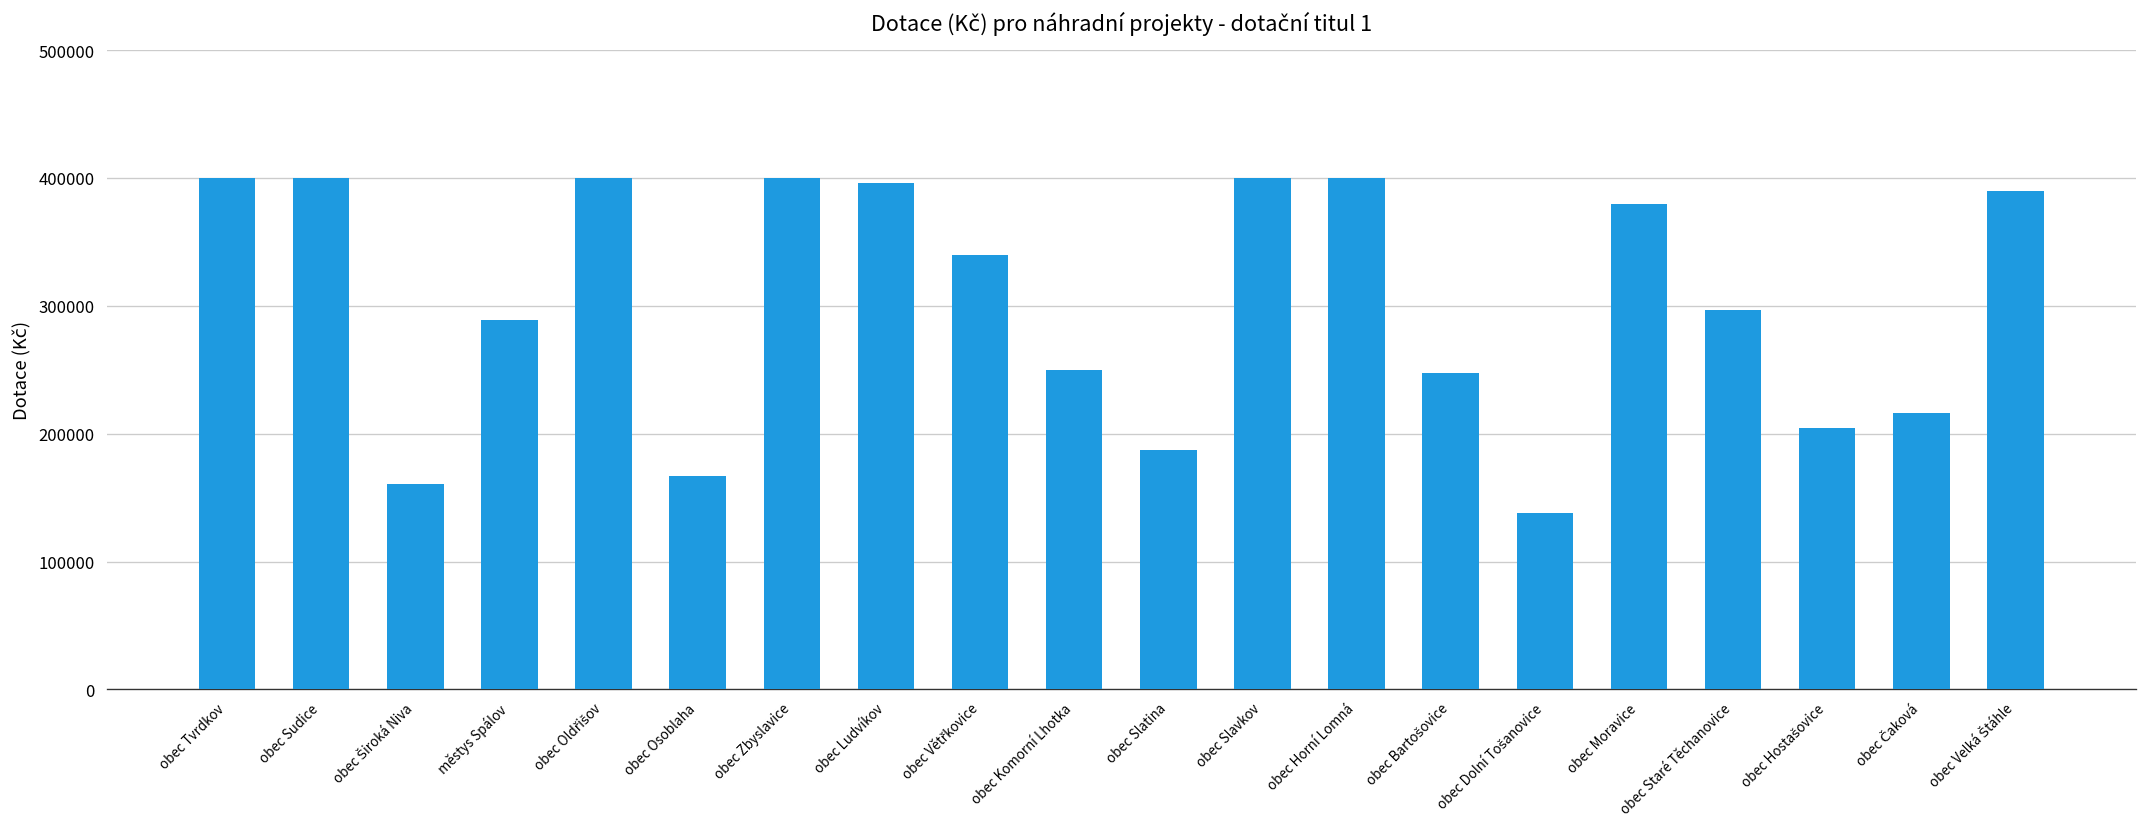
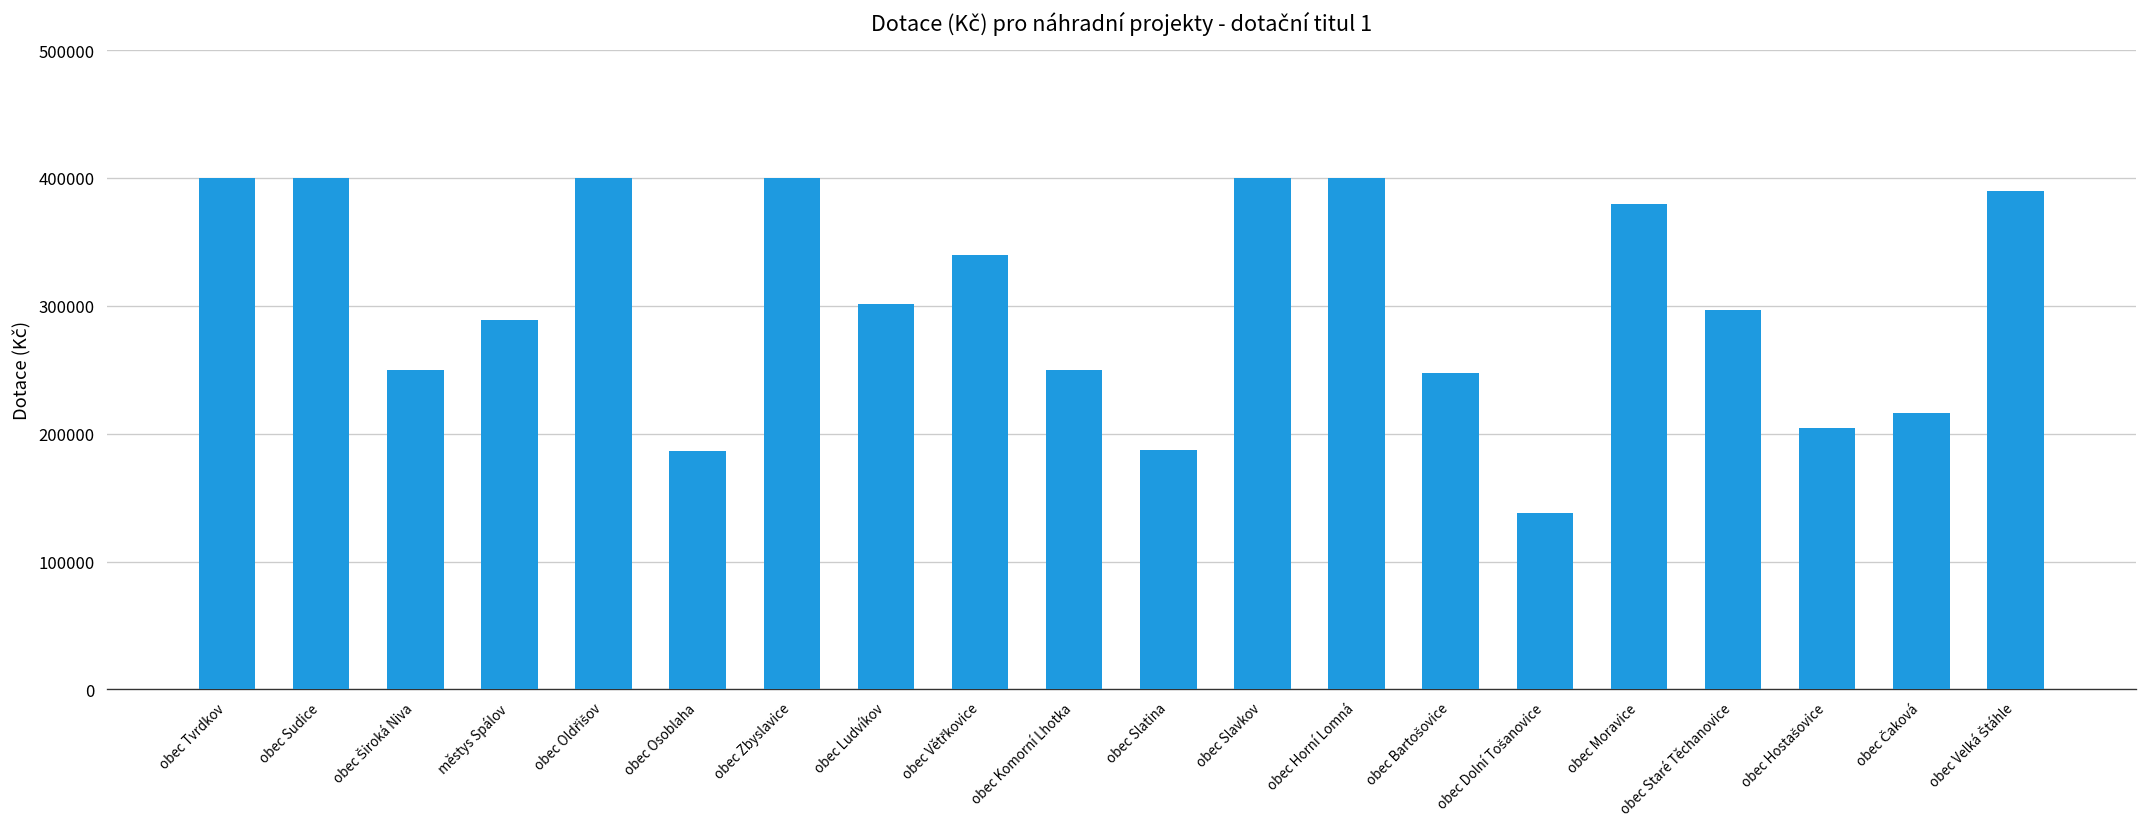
obec Široká Niva: 161000 -> 250000
obec Osoblaha: 167000 -> 186000
obec Ludvíkov: 396000 -> 301000
